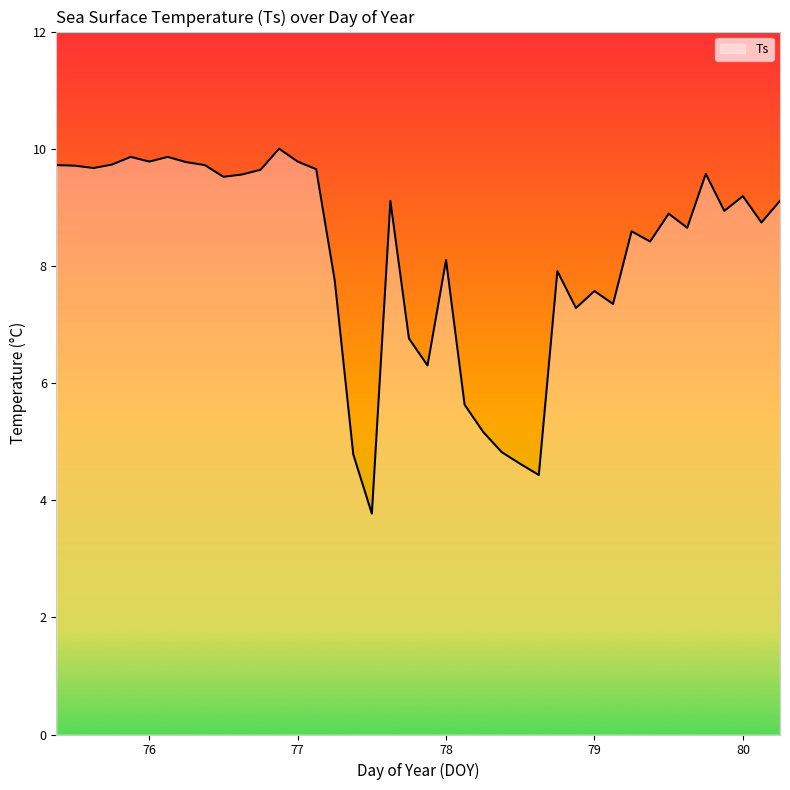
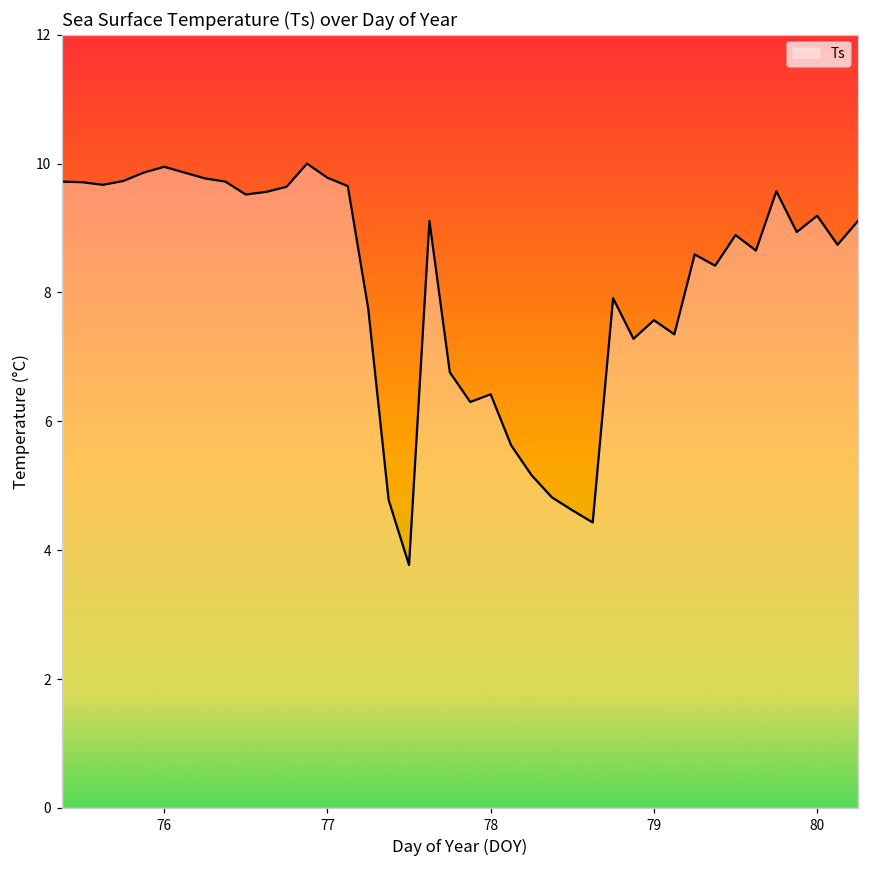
76: 9.8 -> 10.0
78: 8.1 -> 6.4
